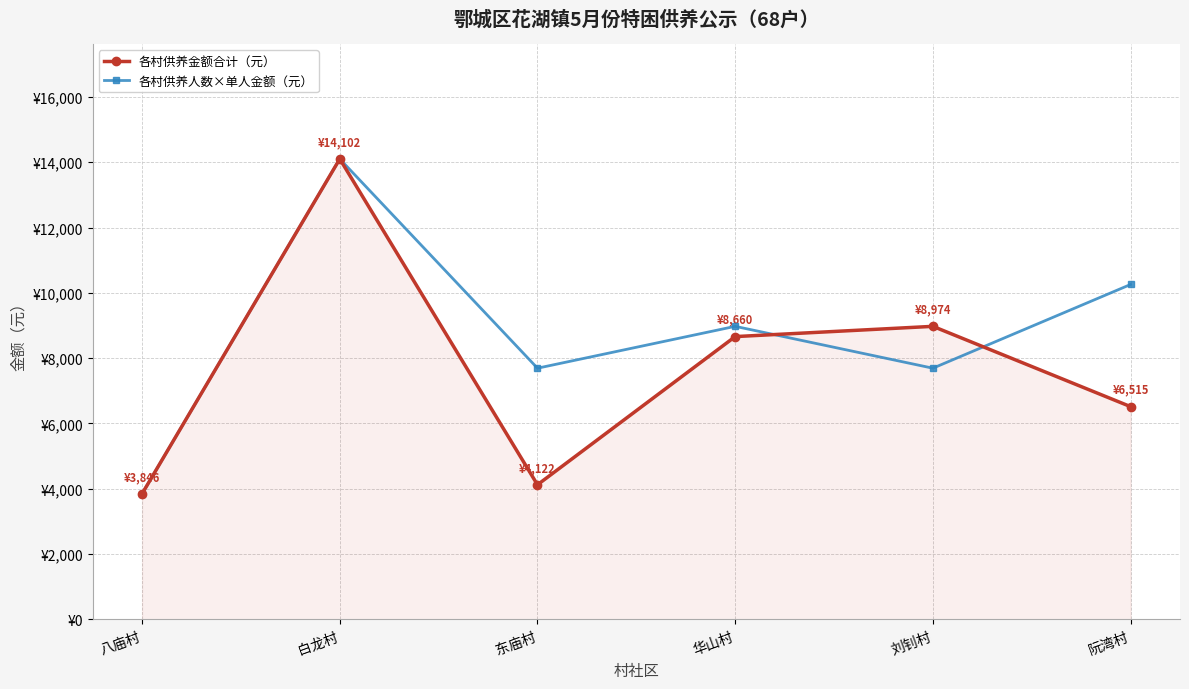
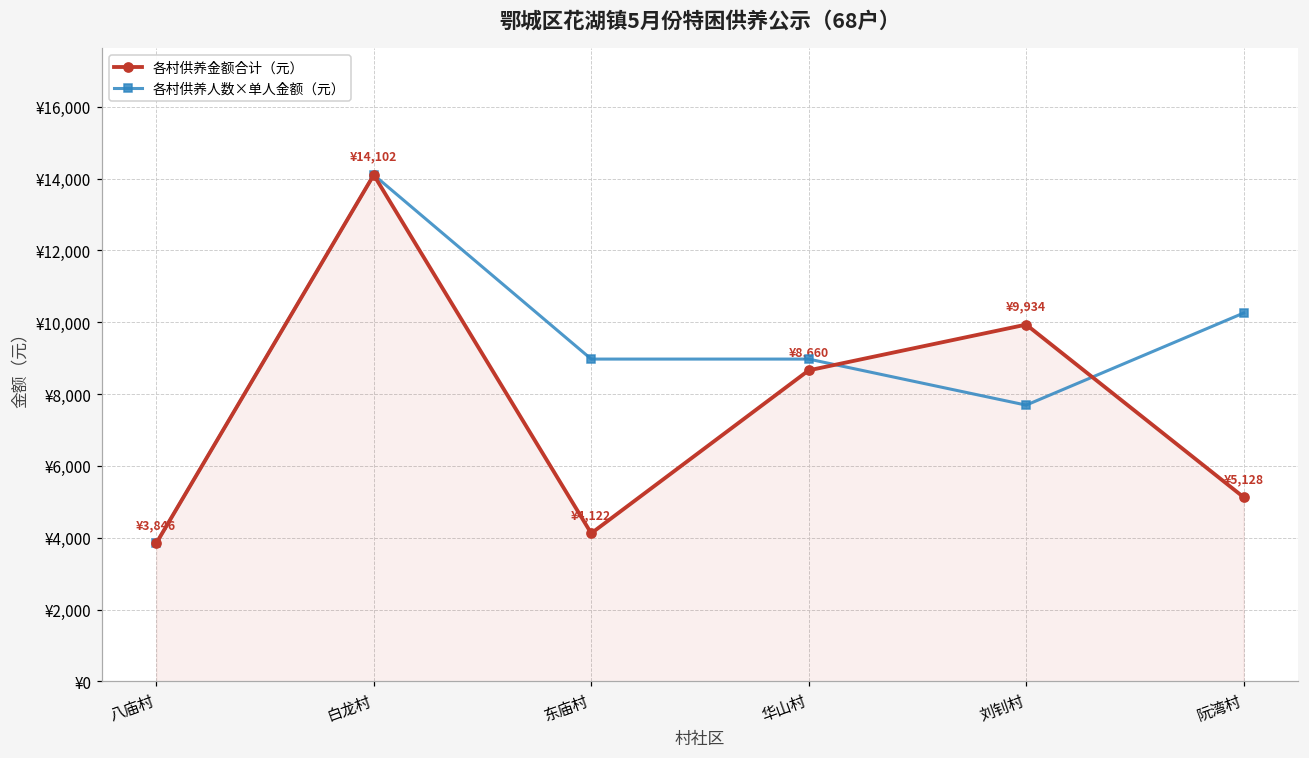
各村供养人数×单人金额（元）, 东庙村: ¥7,700 -> ¥9,000
各村供养金额合计（元）, 刘钊村: ¥8,974 -> ¥9,934
各村供养金额合计（元）, 阮湾村: ¥6,515 -> ¥5,128
